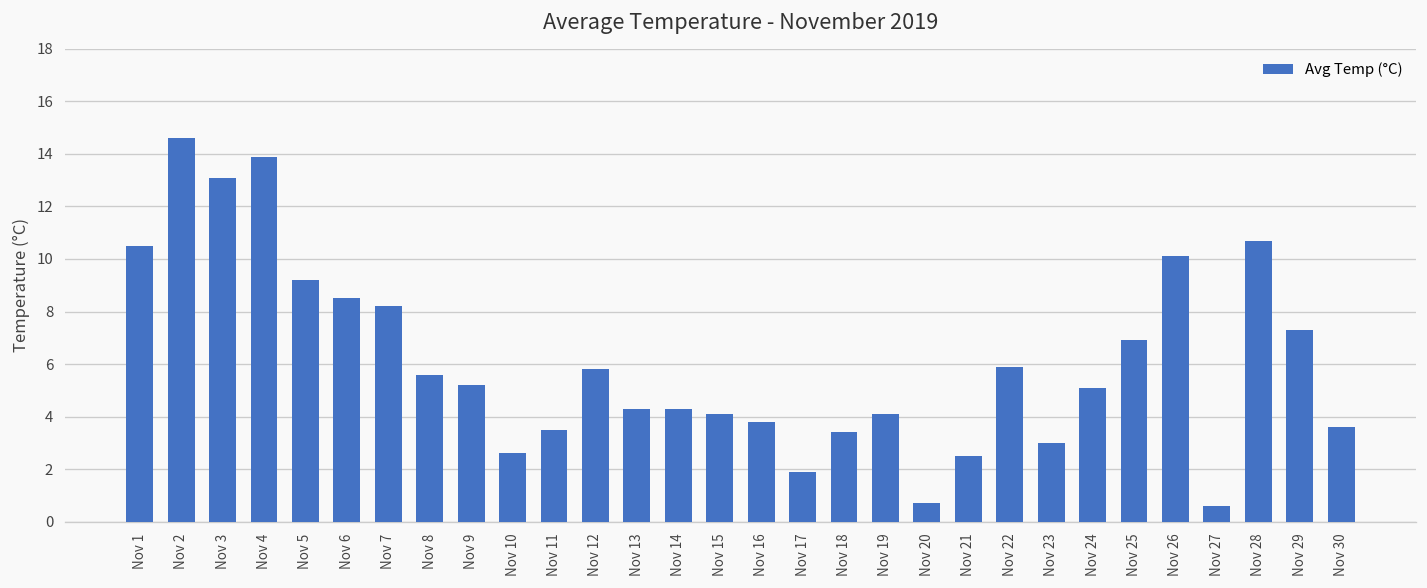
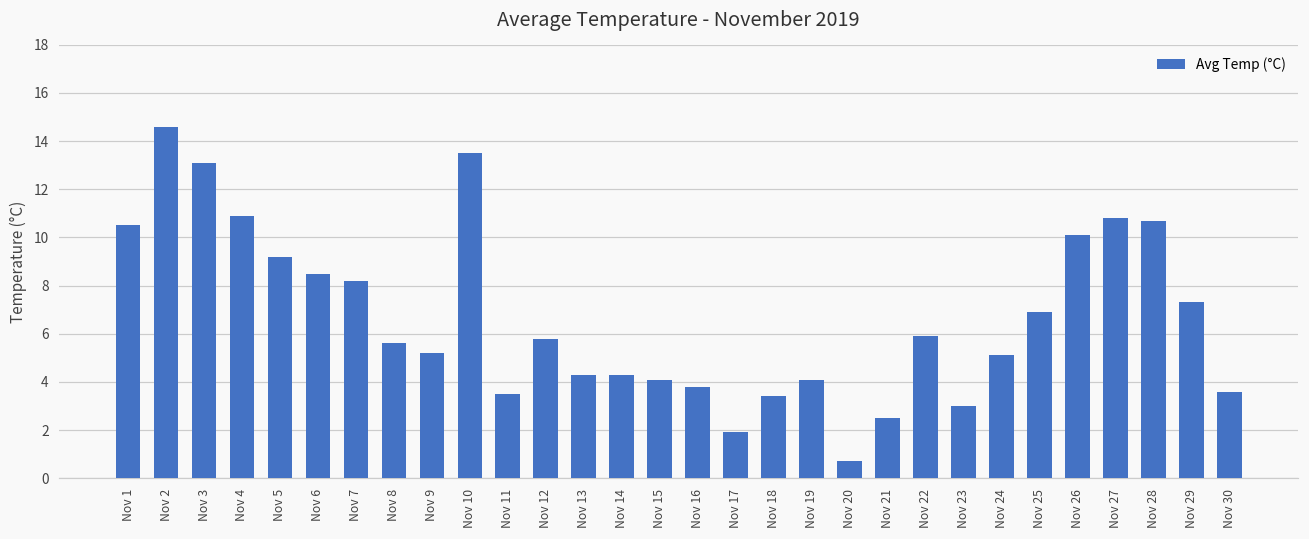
Nov 4: 13.9 -> 10.9
Nov 10: 2.6 -> 13.5
Nov 27: 0.6 -> 10.8
